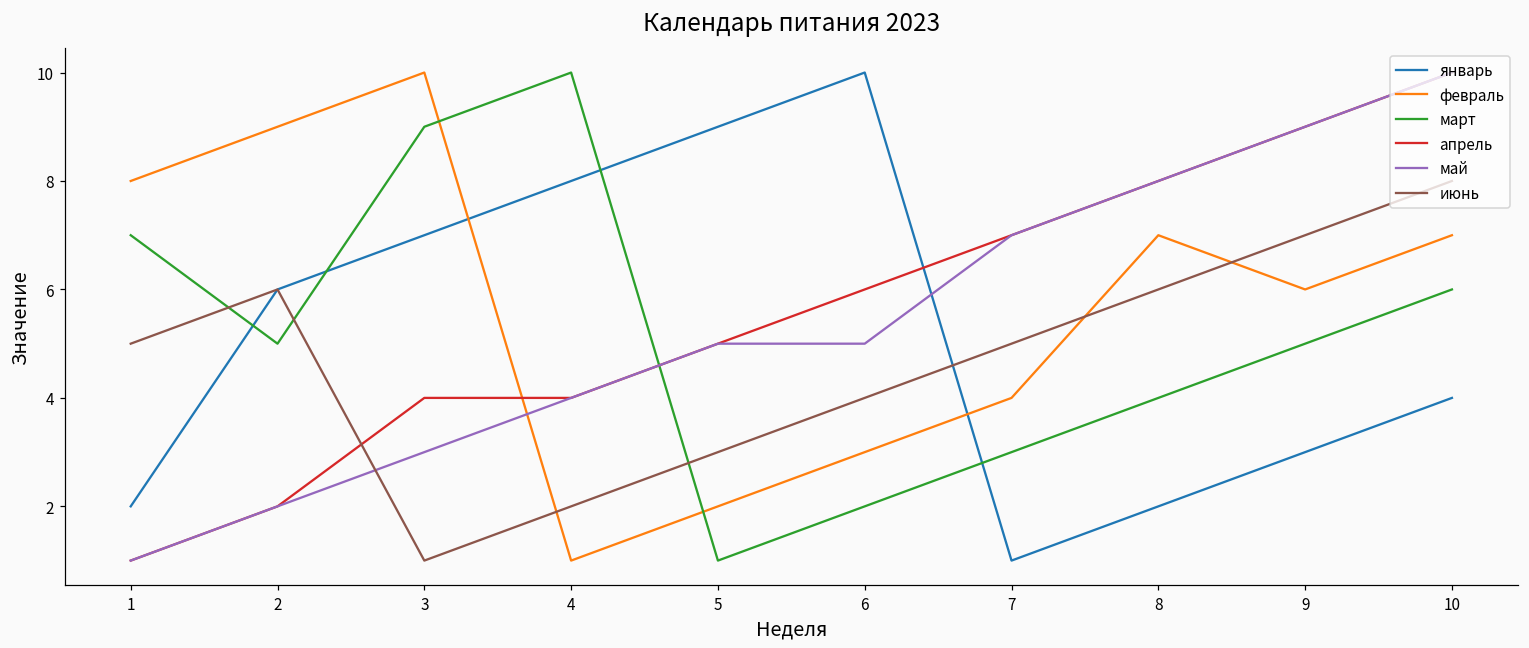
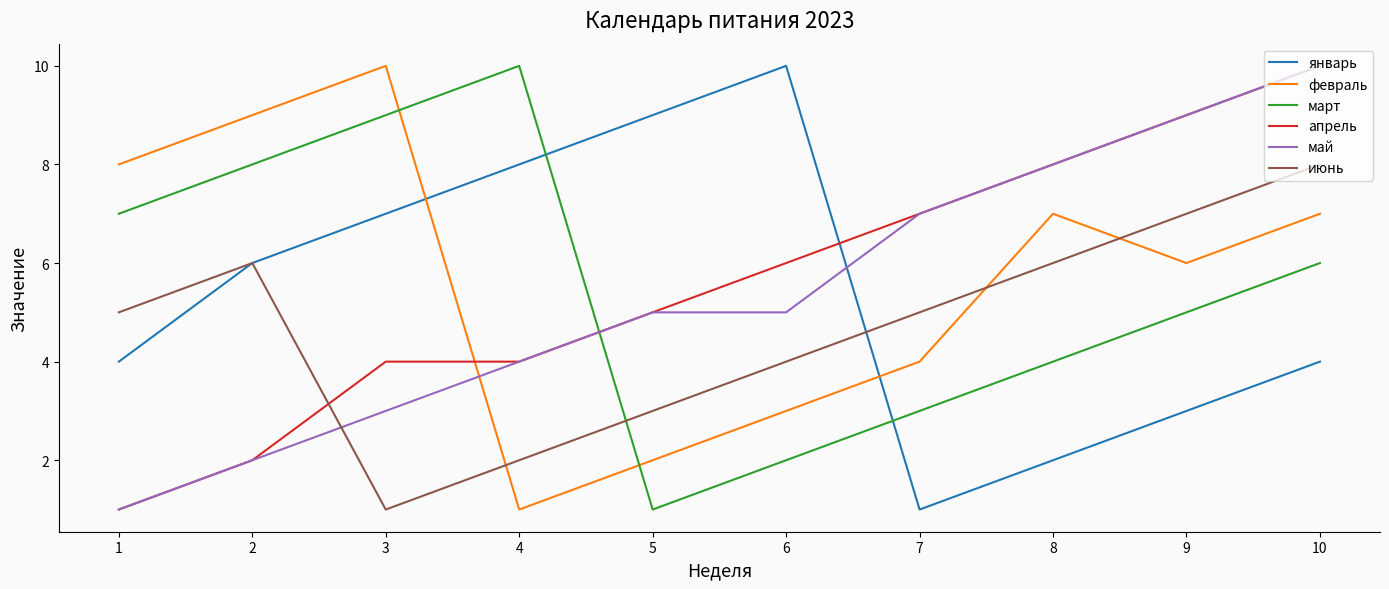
январь, 1: 2 -> 4
март, 2: 5 -> 8
